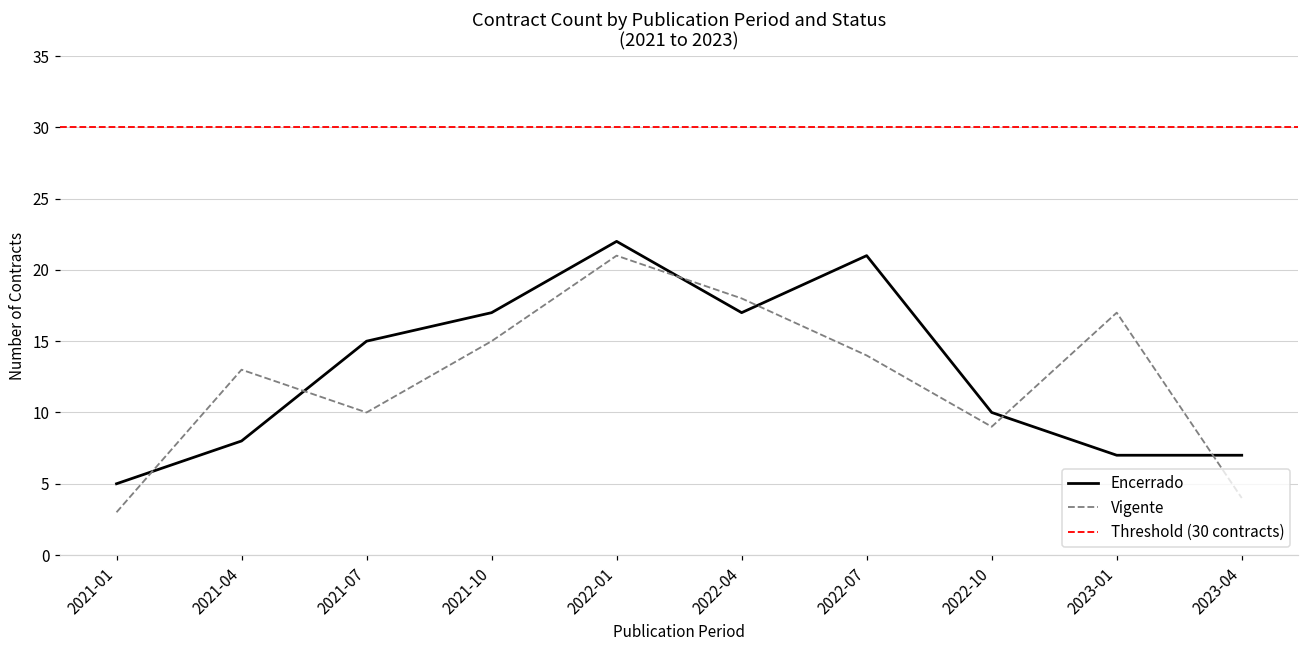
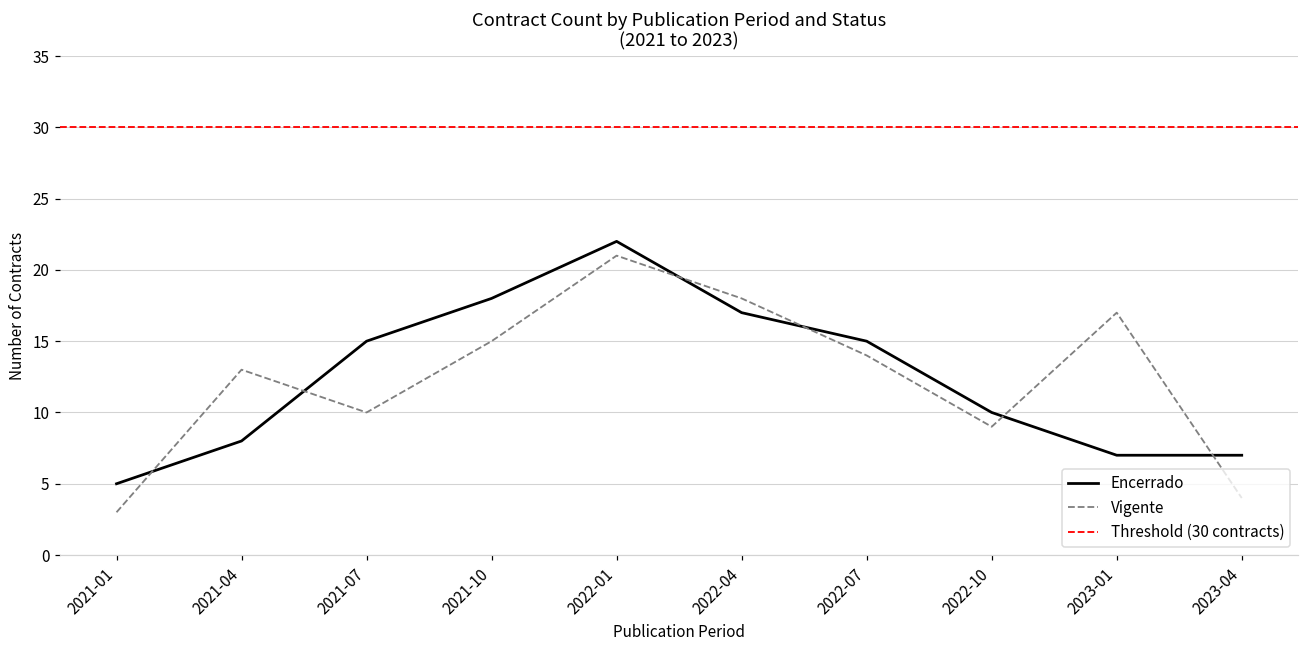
Encerrado, 2021-10: 17 -> 18
Encerrado, 2022-07: 21 -> 15
